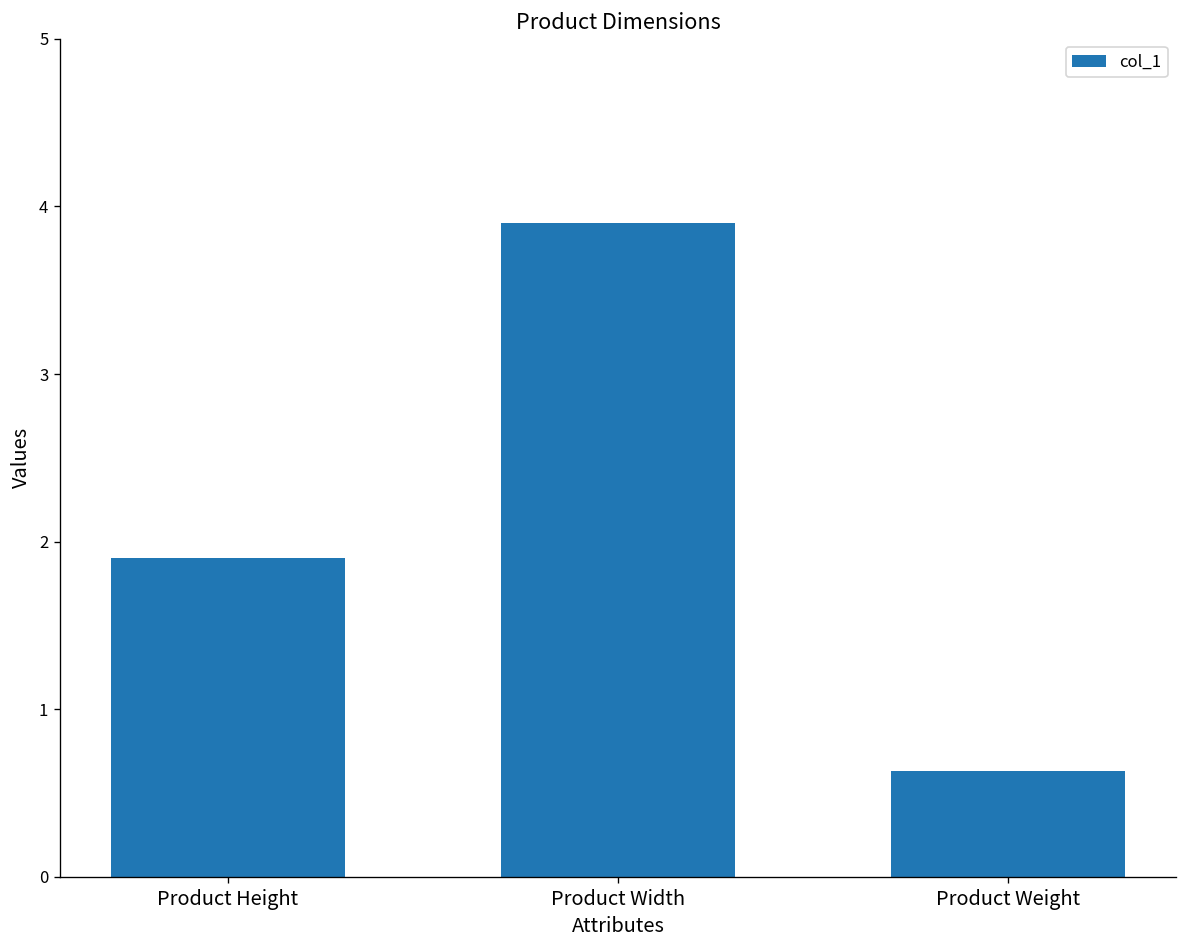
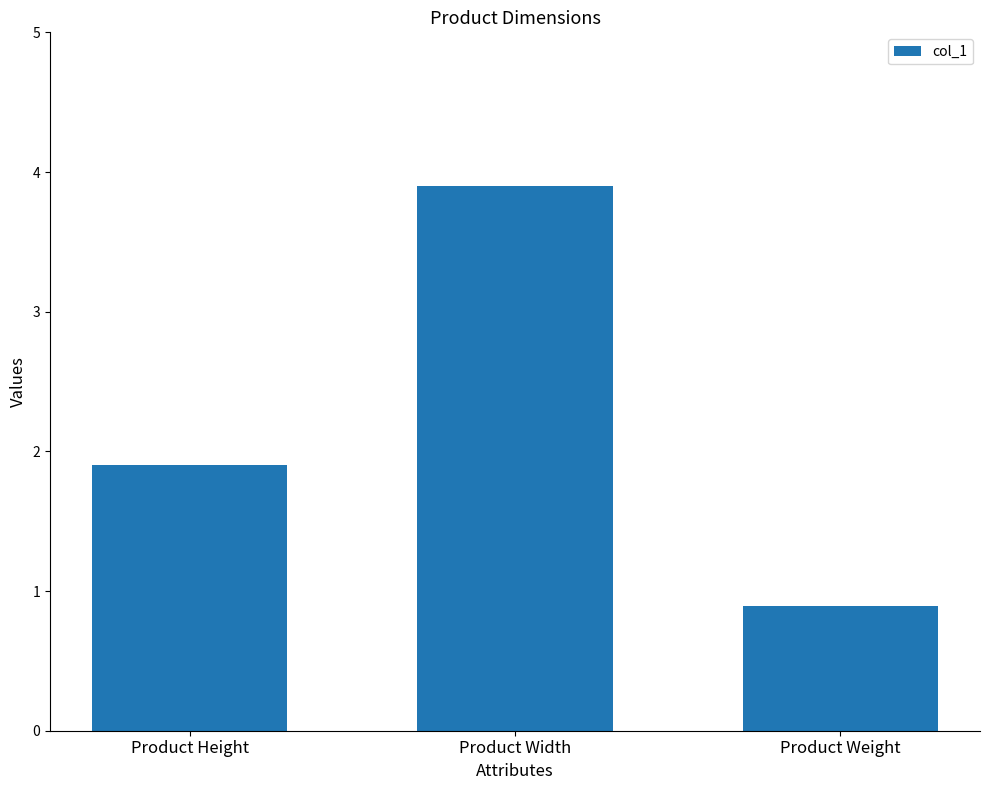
Product Weight: 0.63 -> 0.89
